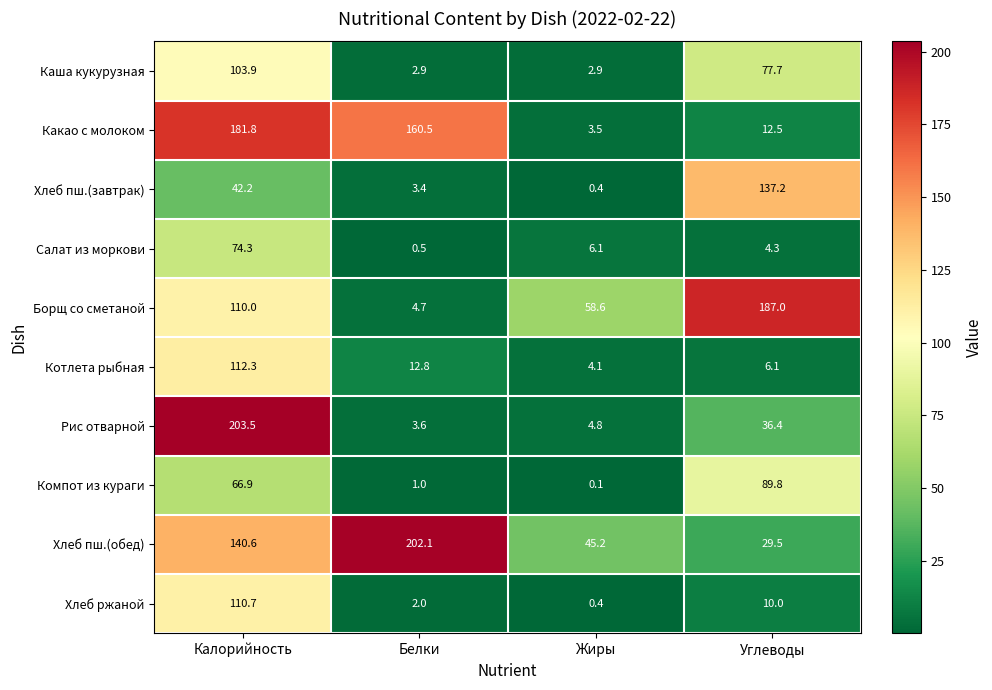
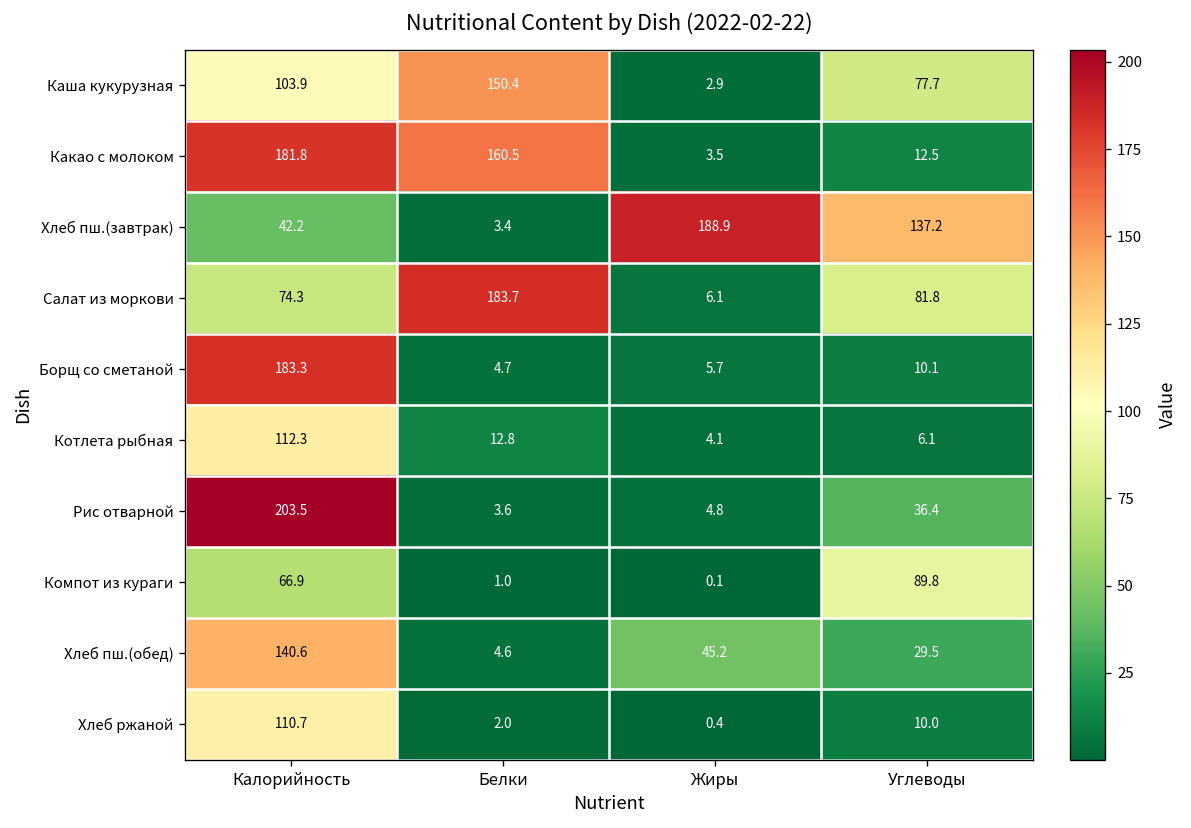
Каша кукурузная, Белки: 2.9 -> 150.4
Хлеб пш.(завтрак), Жиры: 0.4 -> 188.9
Салат из моркови, Белки: 0.5 -> 183.7
Салат из моркови, Углеводы: 4.3 -> 81.8
Борщ со сметаной, Калорийность: 110.0 -> 183.3
Борщ со сметаной, Жиры: 58.6 -> 5.7
Борщ со сметаной, Углеводы: 187.0 -> 10.1
Хлеб пш.(обед), Белки: 202.1 -> 4.6
